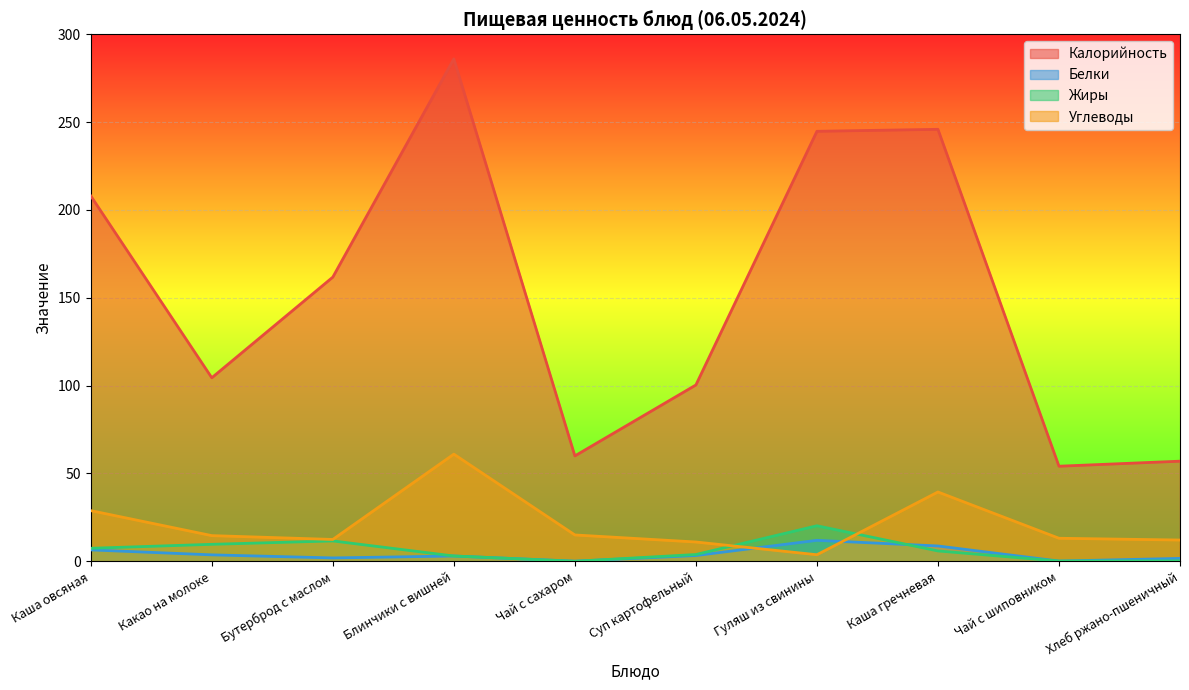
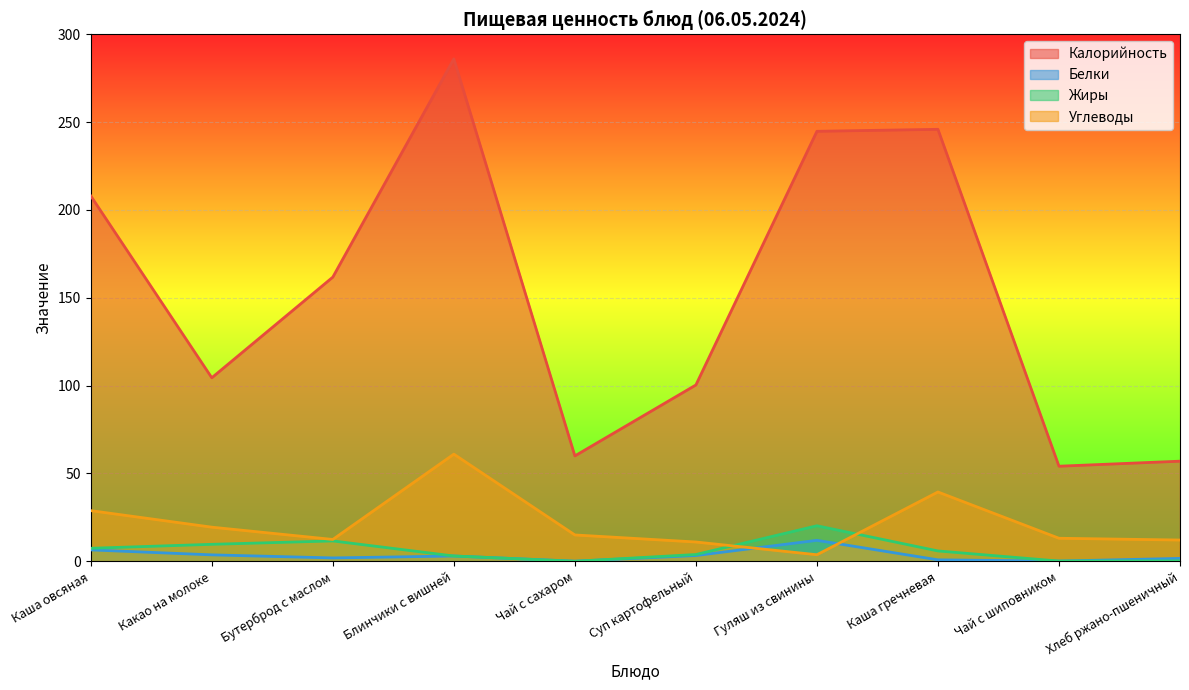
Углеводы, Какао на молоке: 15 -> 19
Белки, Каша гречневая: 9 -> 1
